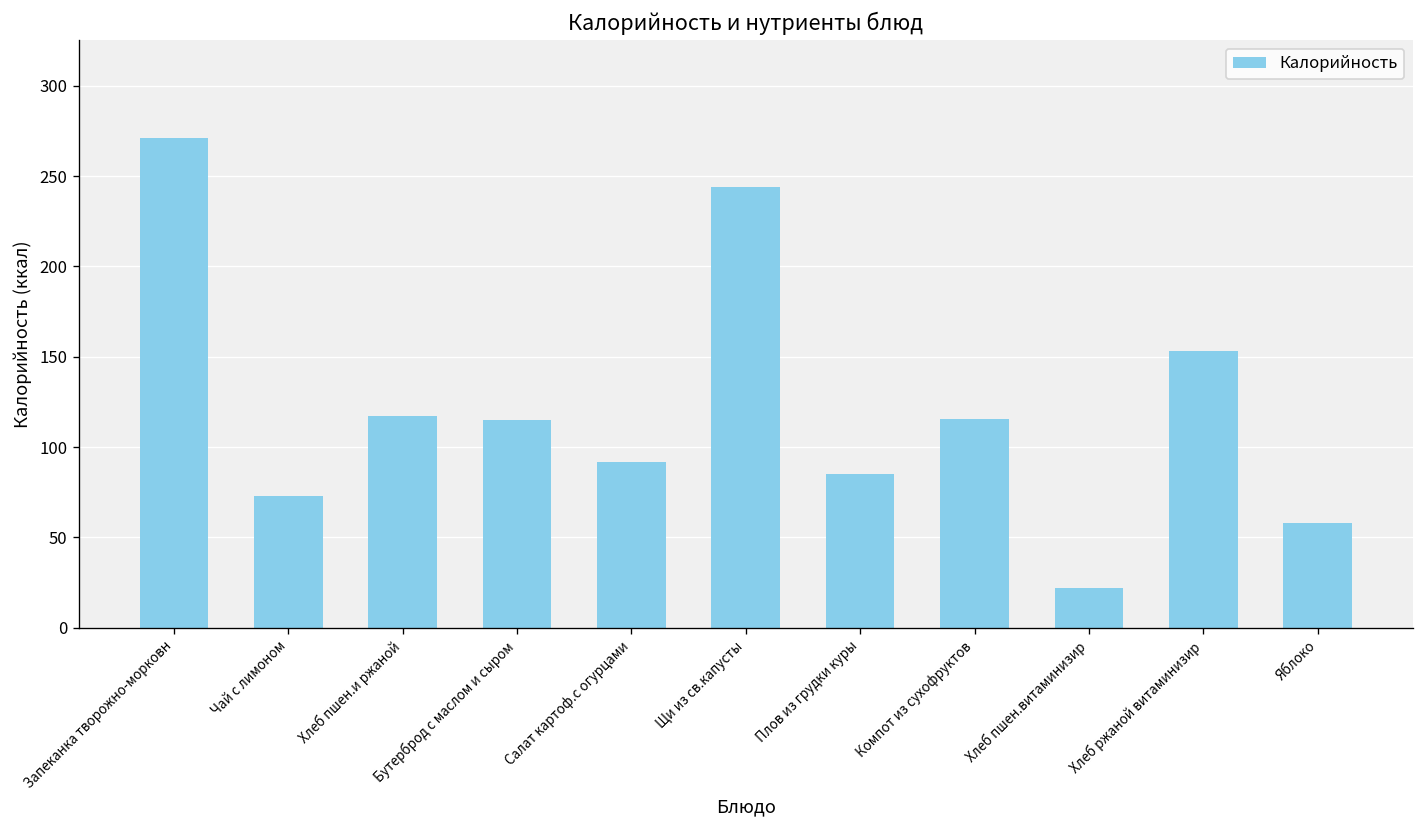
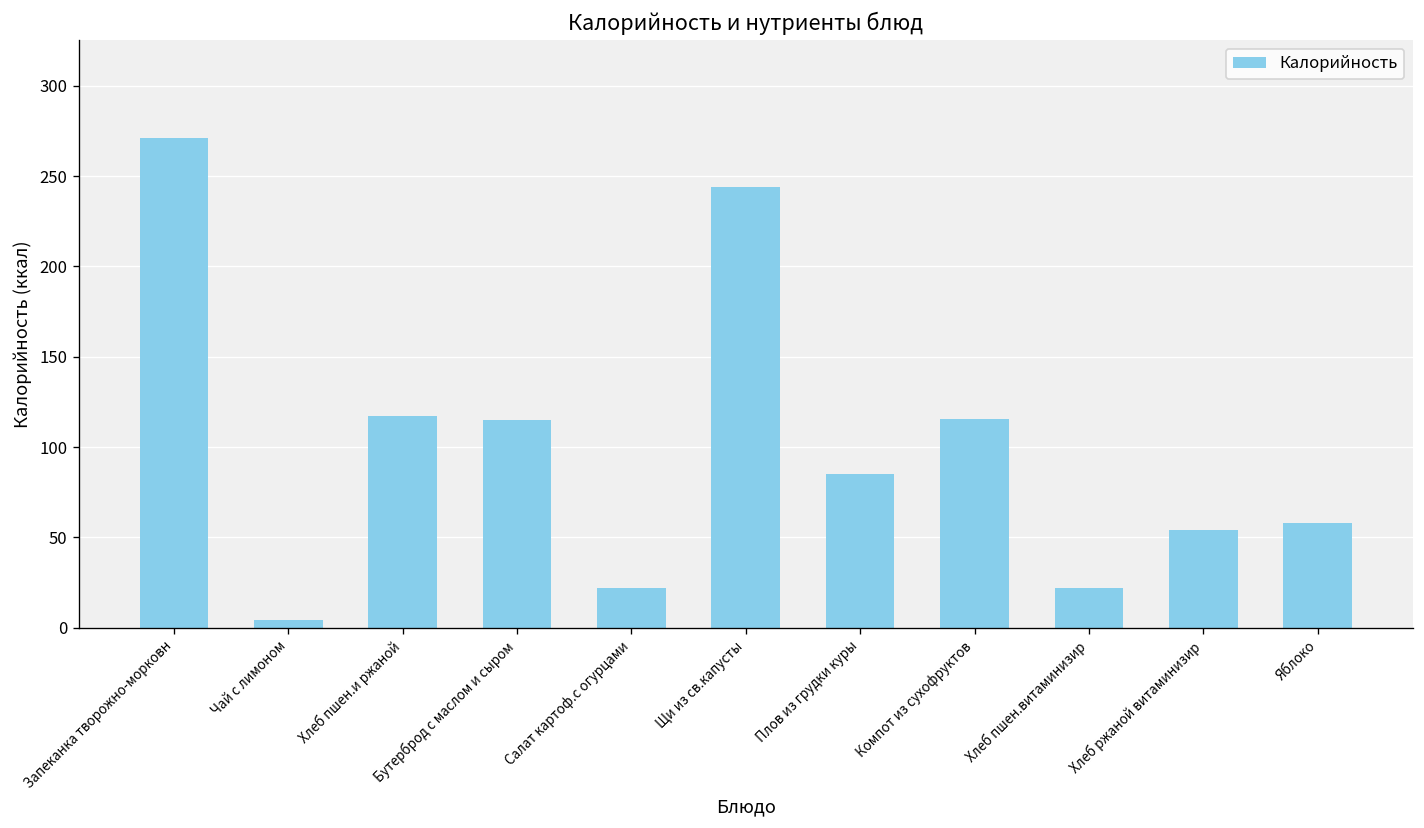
Чай с лимоном: 73 -> 4
Салат картоф.с огурцами: 92 -> 22
Хлеб ржаной витаминизир: 153 -> 54
